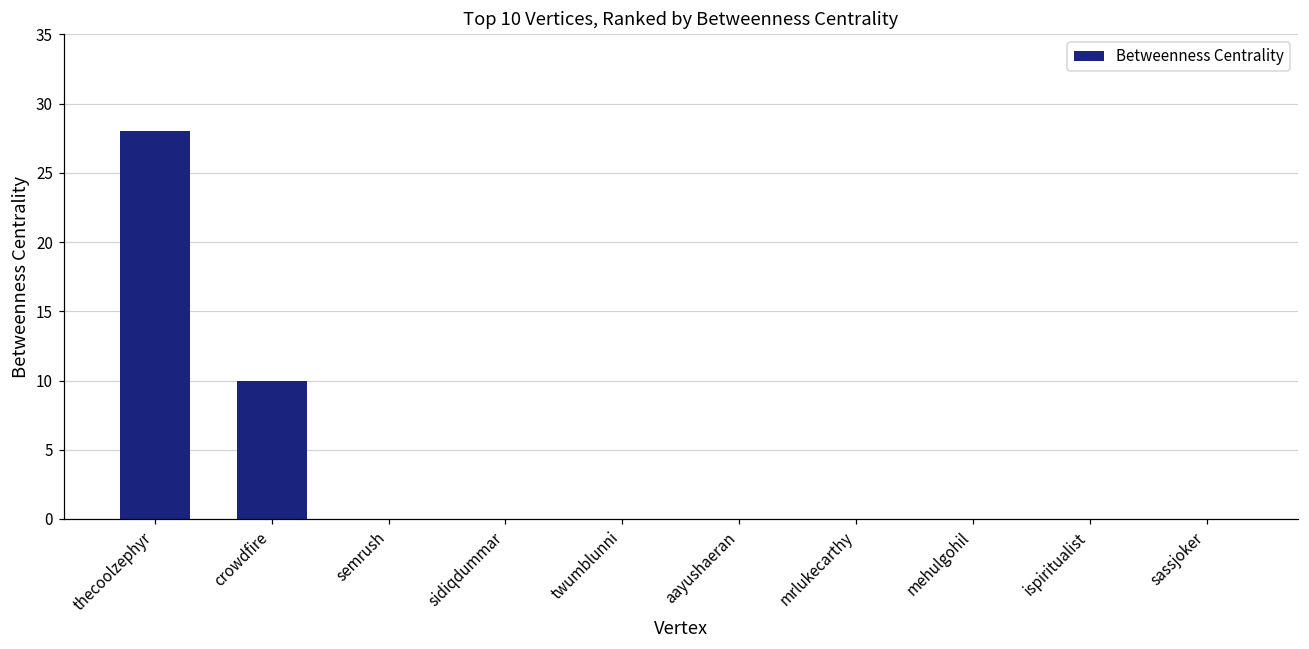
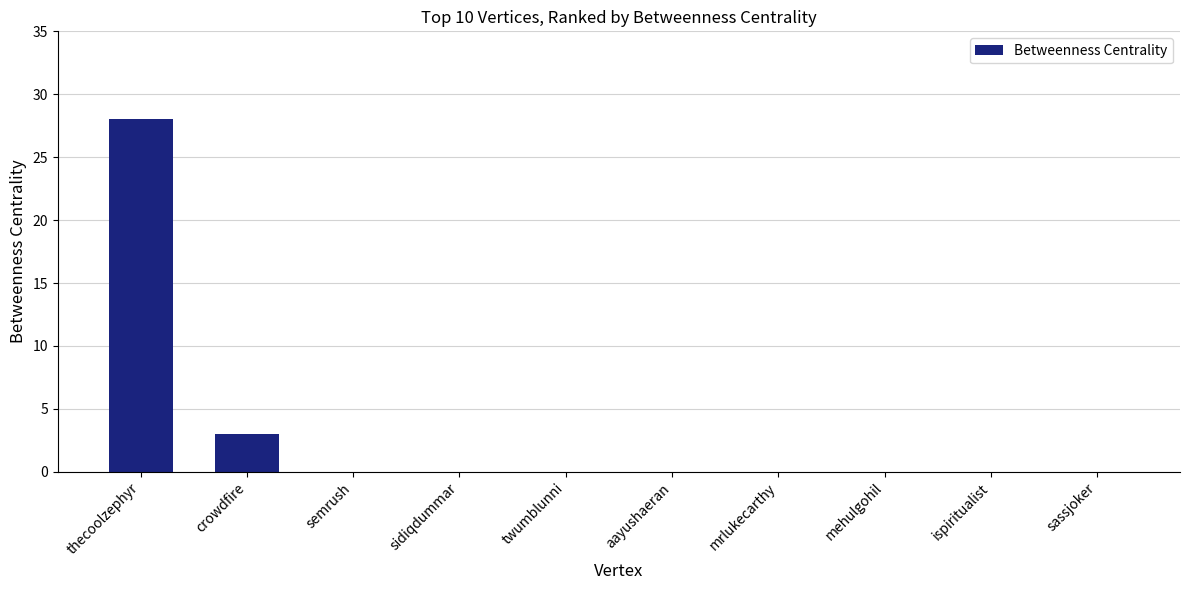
crowdfire: 10 -> 3
